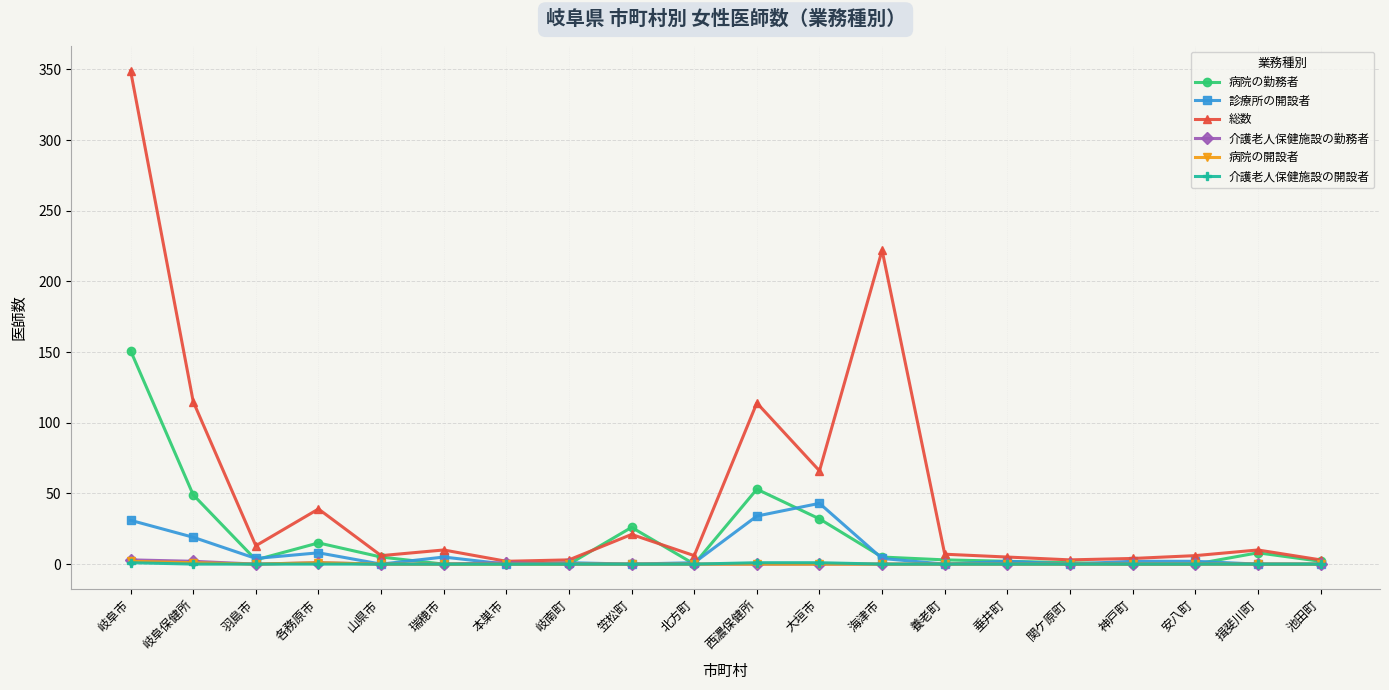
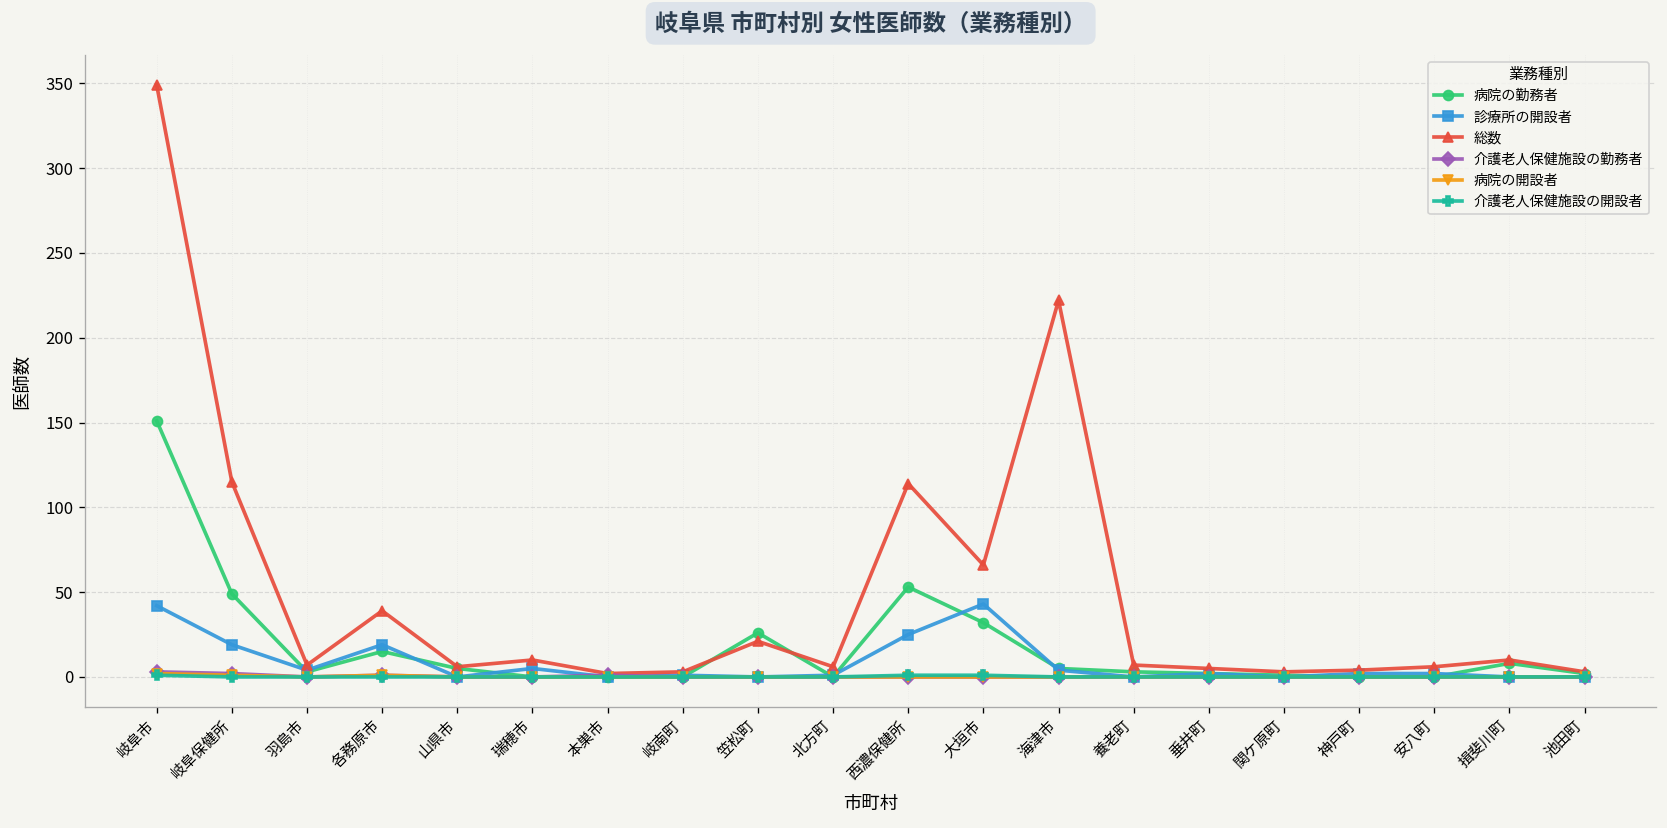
診療所の開設者, 岐阜市: 31 -> 42
総数, 羽島市: 13 -> 7
診療所の開設者, 各務原市: 8 -> 19
診療所の開設者, 西濃保健所: 34 -> 25
